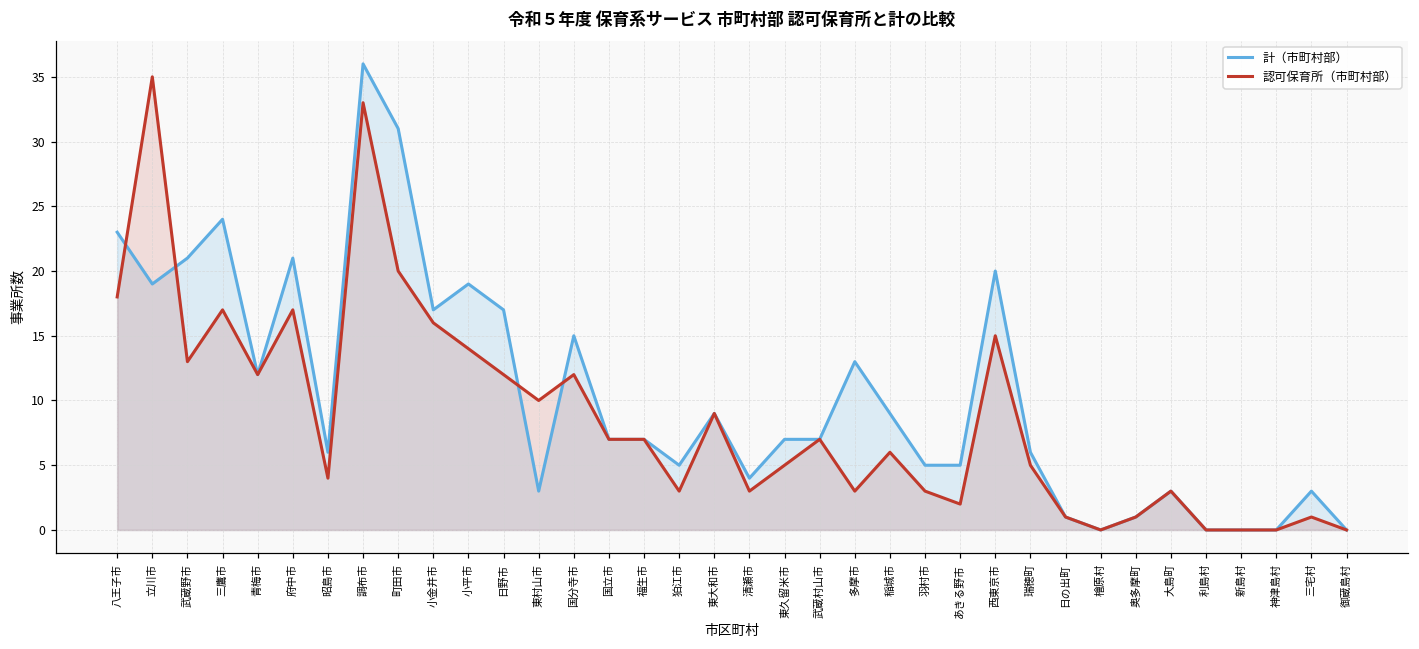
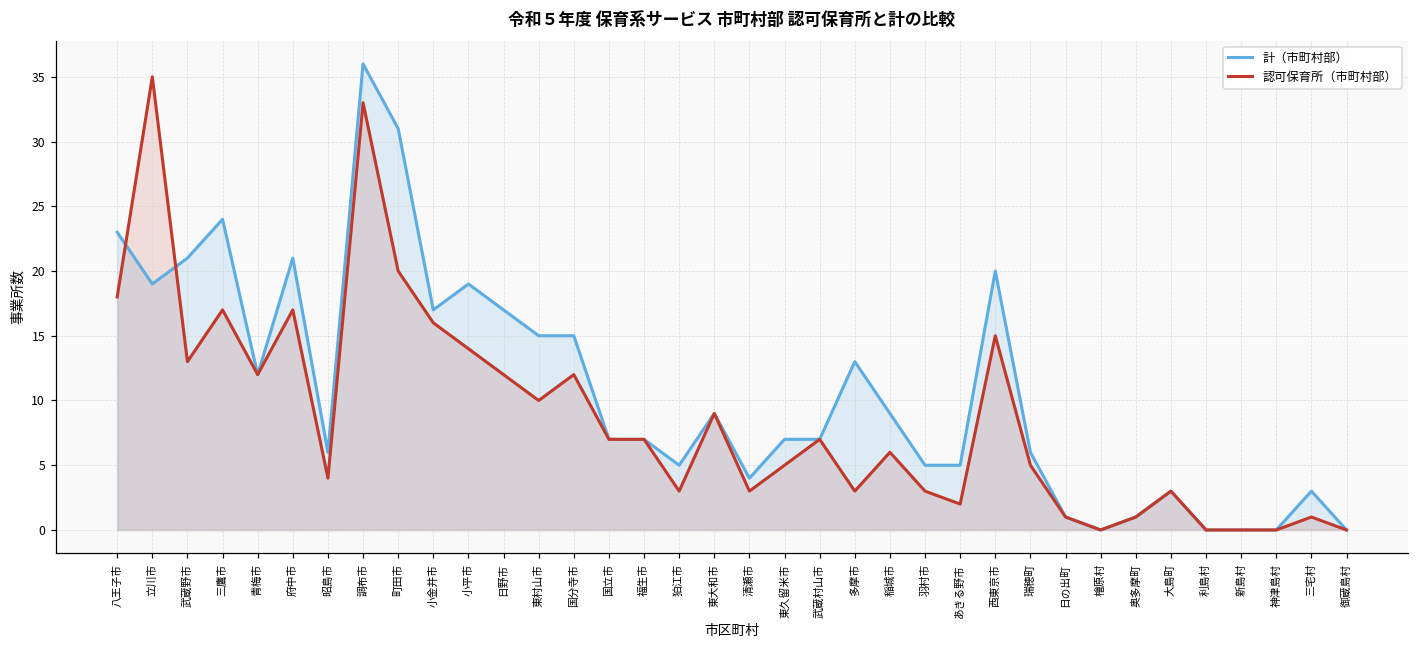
計（市町村部）, 東村山市: 3 -> 15
